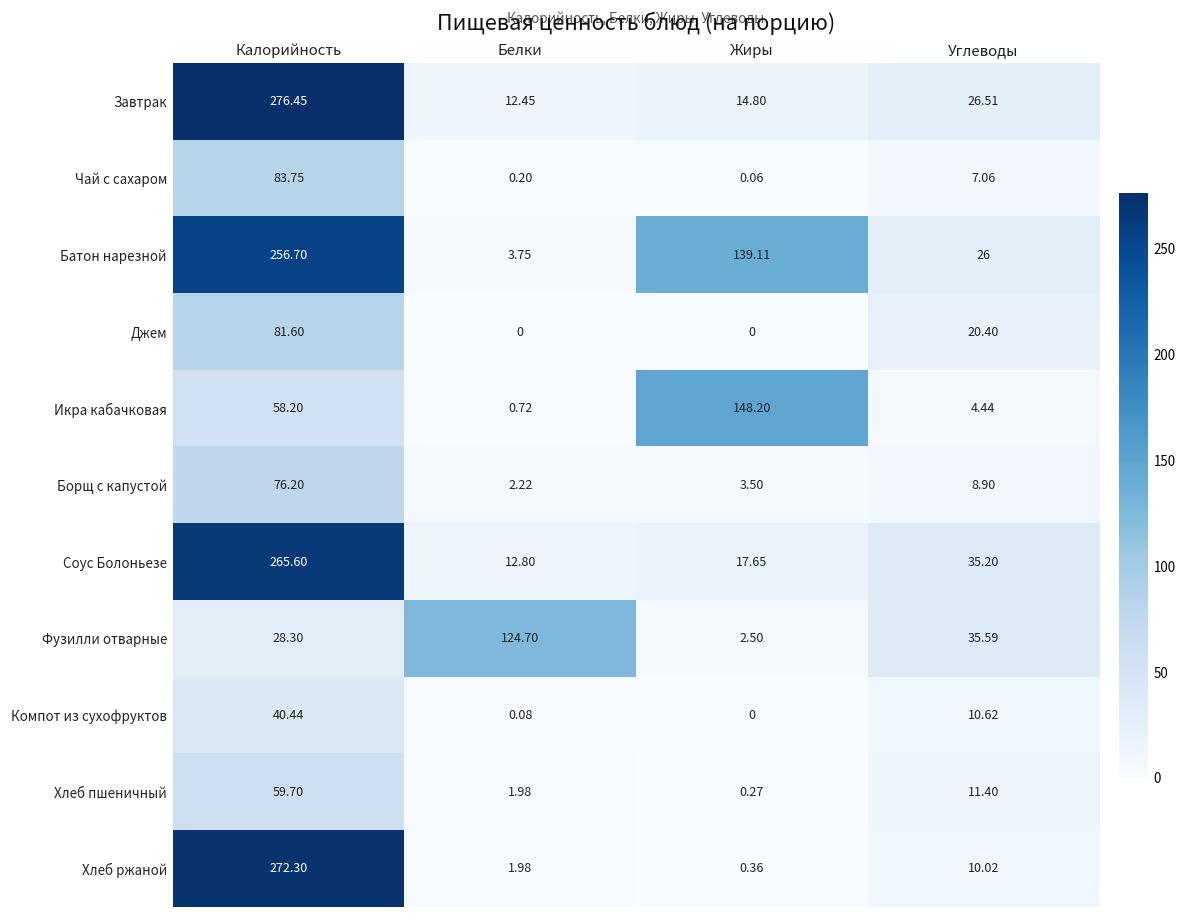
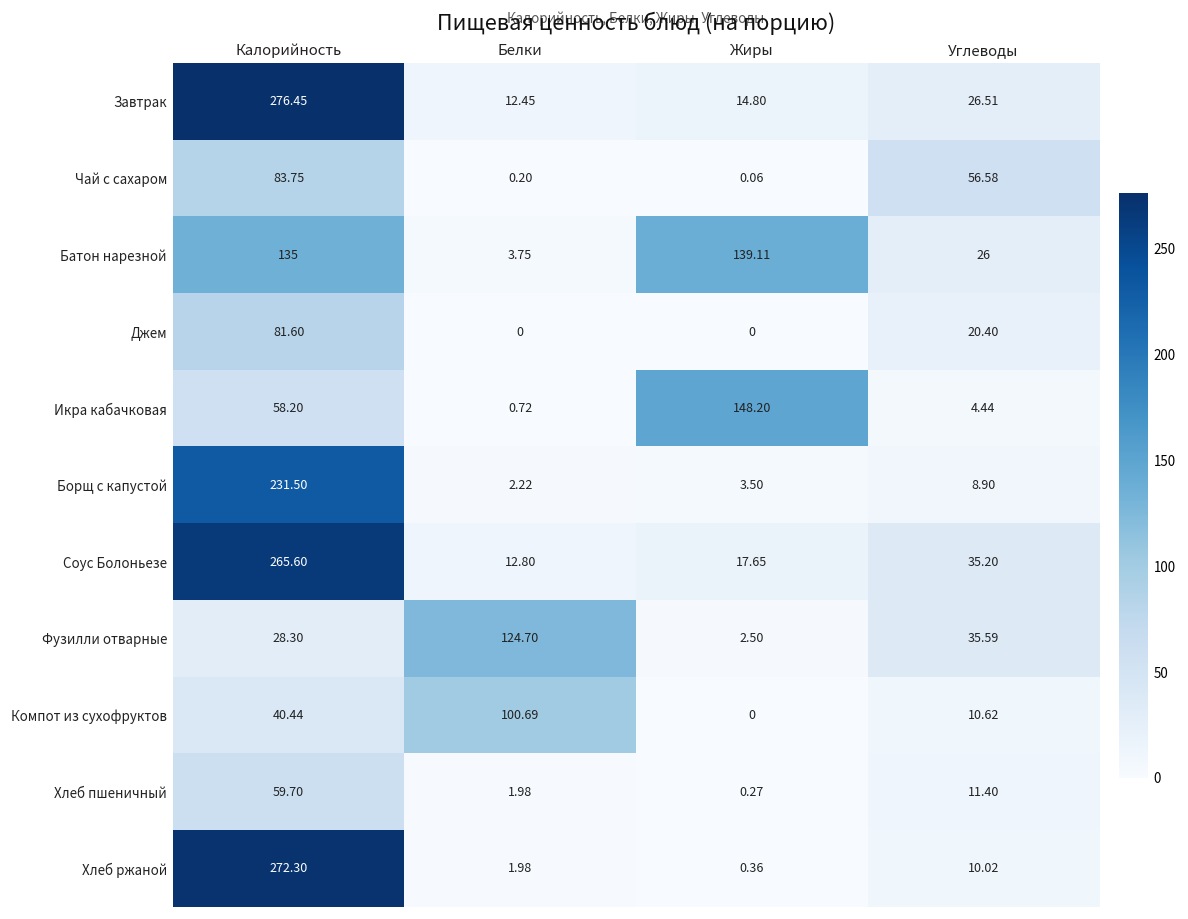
Чай с сахаром, Углеводы: 7.06 -> 56.58
Батон нарезной, Калорийность: 256.70 -> 135
Борщ с капустой, Калорийность: 76.20 -> 231.50
Компот из сухофруктов, Белки: 0.08 -> 100.69
